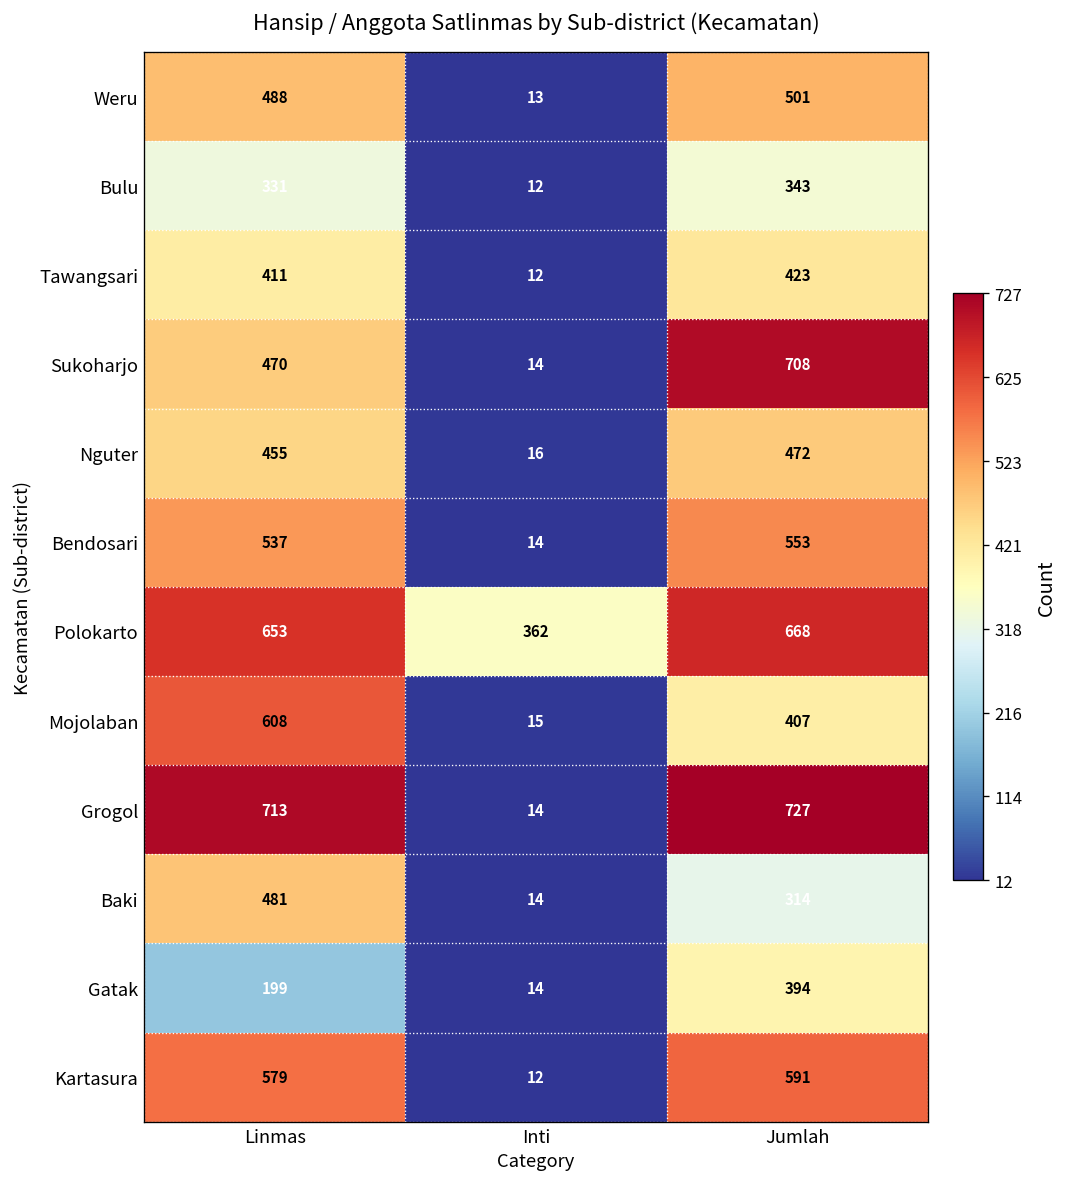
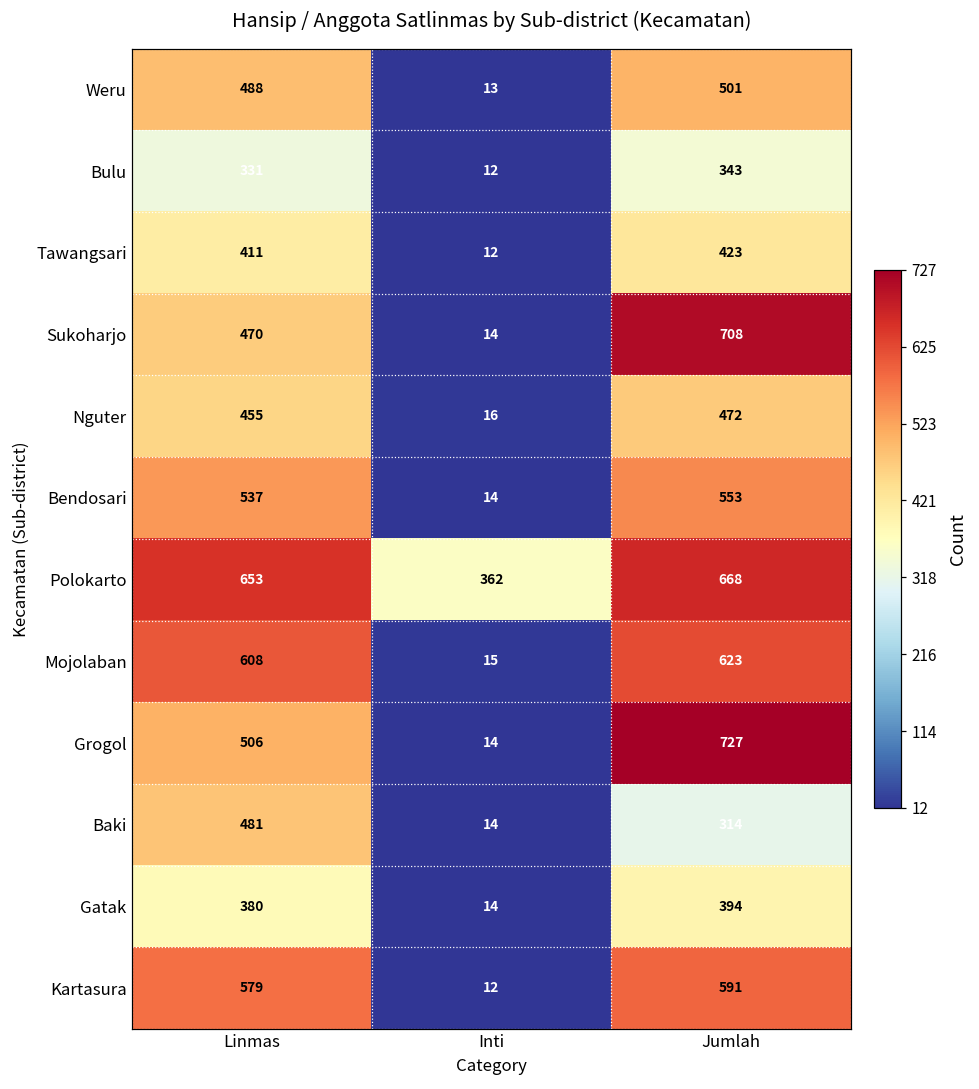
Mojolaban, Jumlah: 407 -> 623
Grogol, Linmas: 713 -> 506
Gatak, Linmas: 199 -> 380
